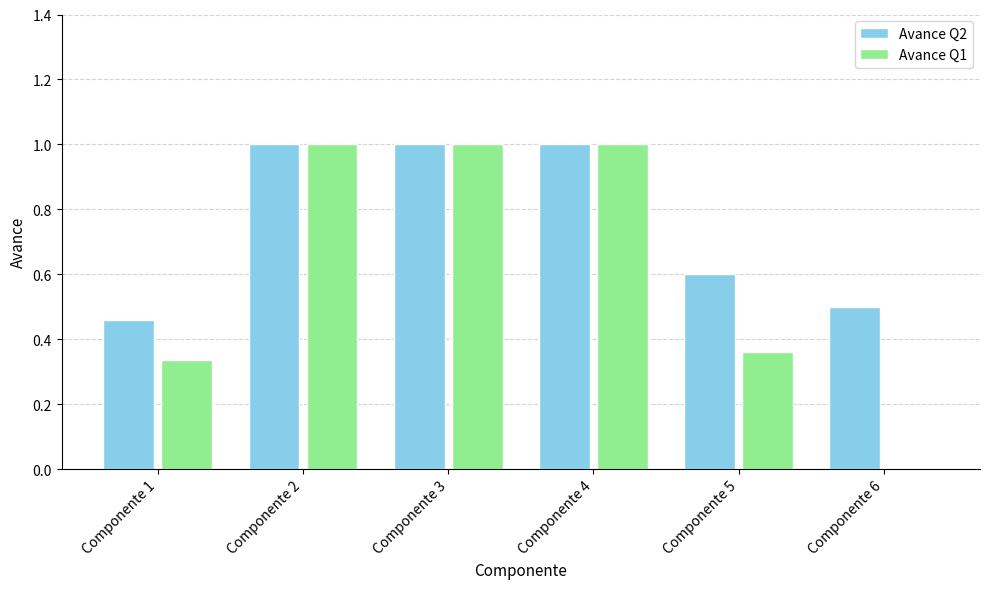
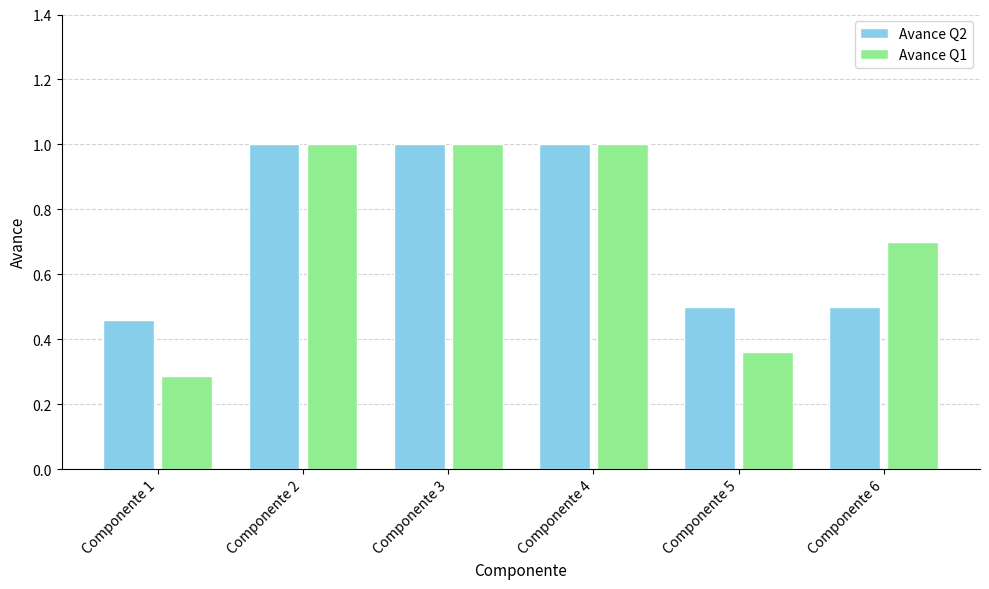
Avance Q1, Componente 1: 0.34 -> 0.29
Avance Q2, Componente 5: 0.6 -> 0.5
Avance Q1, Componente 6: 0.0 -> 0.7
